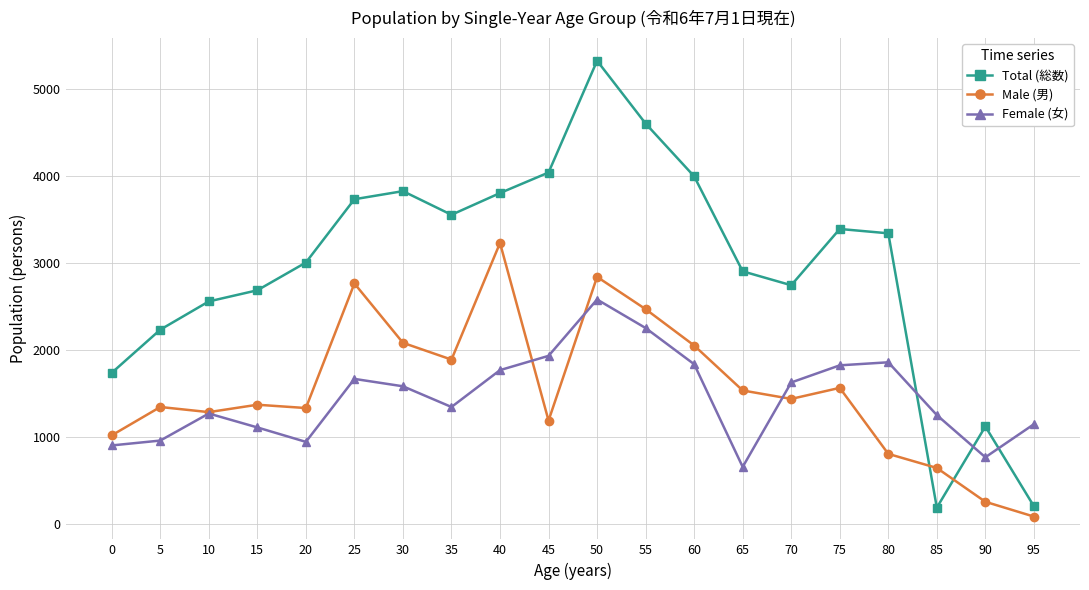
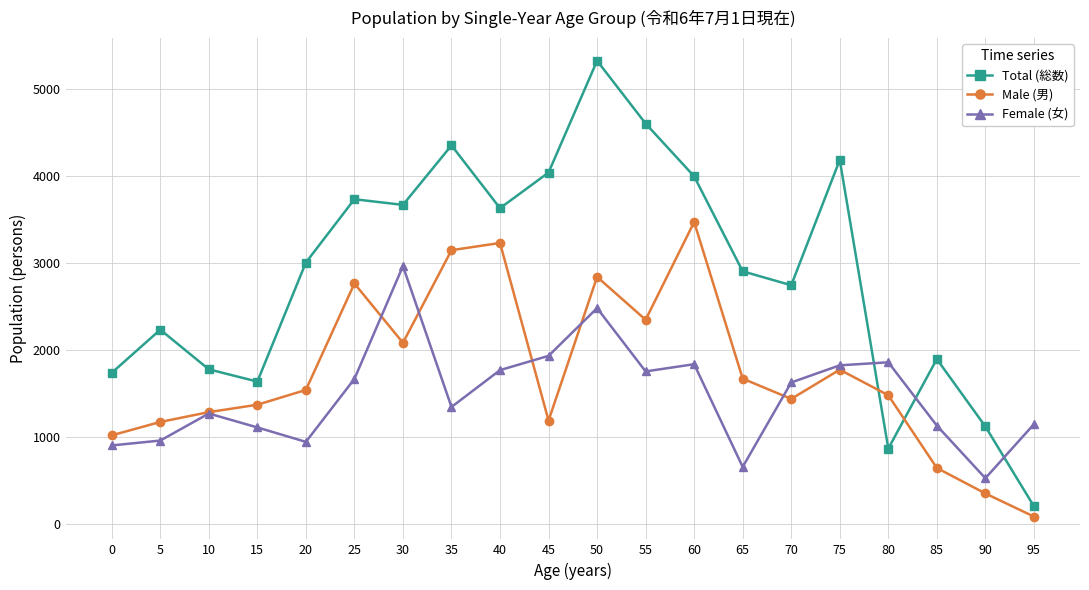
Male (男), 5: 1300 -> 1200
Total (総数), 10: 2600 -> 1800
Total (総数), 15: 2700 -> 1600
Male (男), 20: 1300 -> 1500
Total (総数), 30: 3800 -> 3700
Female (女), 30: 1600 -> 3000
Total (総数), 35: 3600 -> 4400
Male (男), 35: 1900 -> 3200
Total (総数), 40: 3800 -> 3600
Female (女), 50: 2600 -> 2500
Male (男), 55: 2500 -> 2400
Female (女), 55: 2300 -> 1800
Male (男), 60: 2100 -> 3500
Male (男), 65: 1500 -> 1700
Total (総数), 75: 3400 -> 4200
Male (男), 75: 1600 -> 1800
Total (総数), 80: 3300 -> 900
Male (男), 80: 800 -> 1500
Total (総数), 85: 200 -> 1900
Female (女), 85: 1300 -> 1100
Male (男), 90: 300 -> 400
Female (女), 90: 800 -> 500
